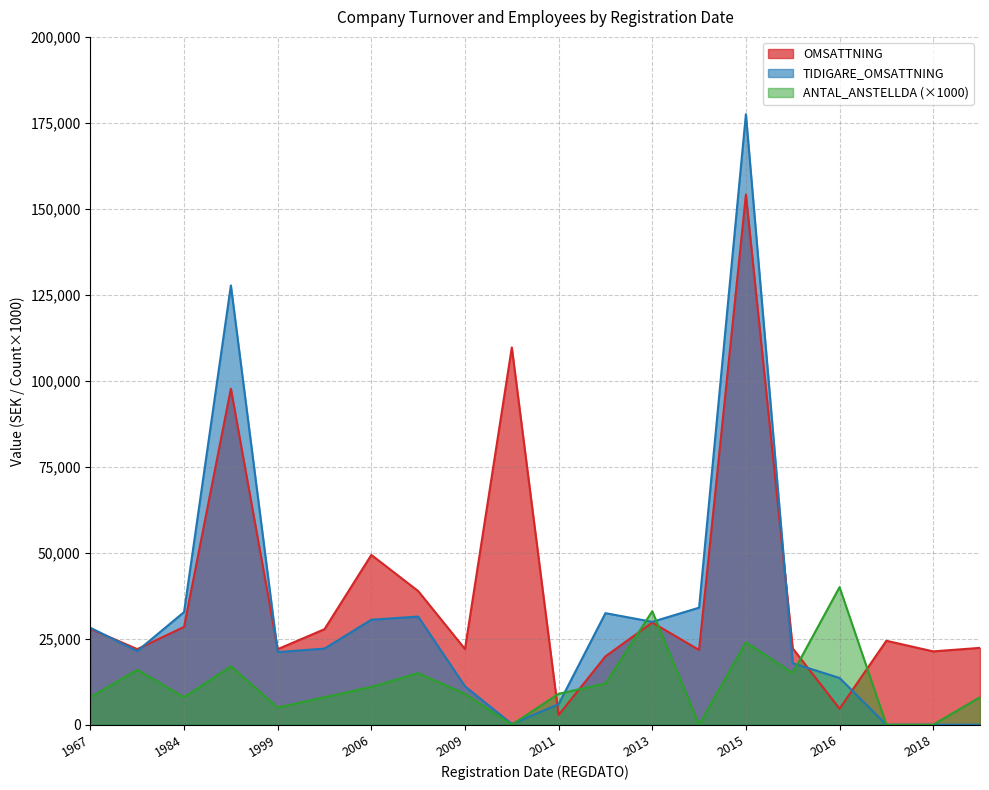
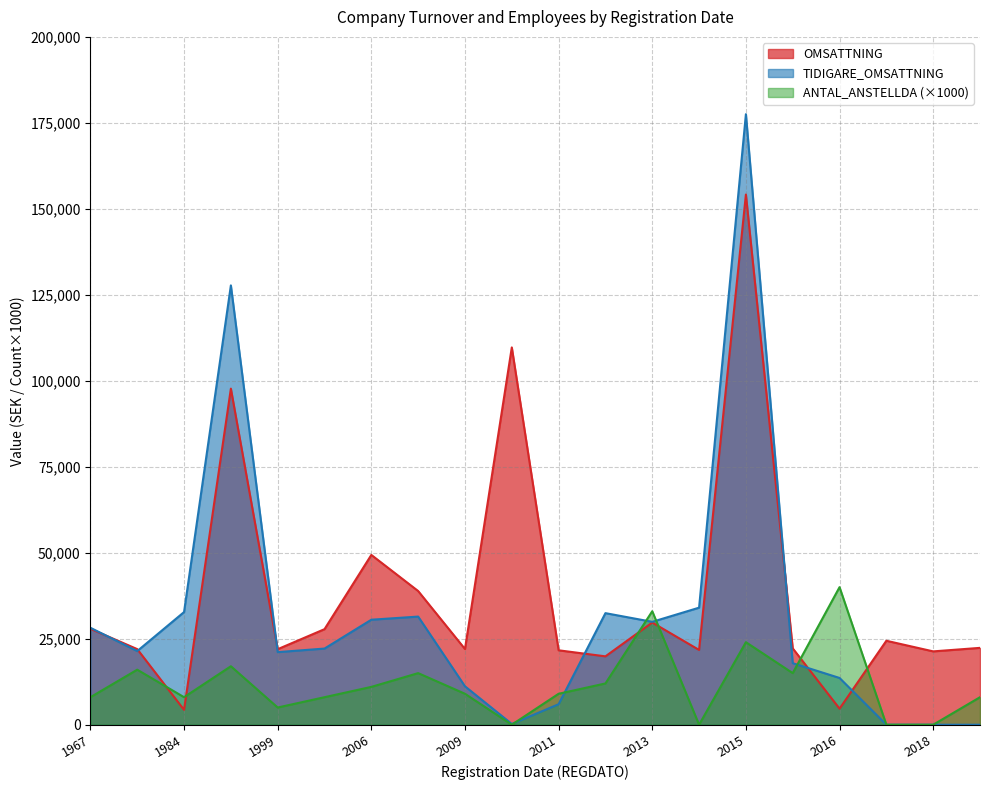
OMSATTNING, 1984: 28,000 -> 4,000
OMSATTNING, 2011: 3,000 -> 22,000
